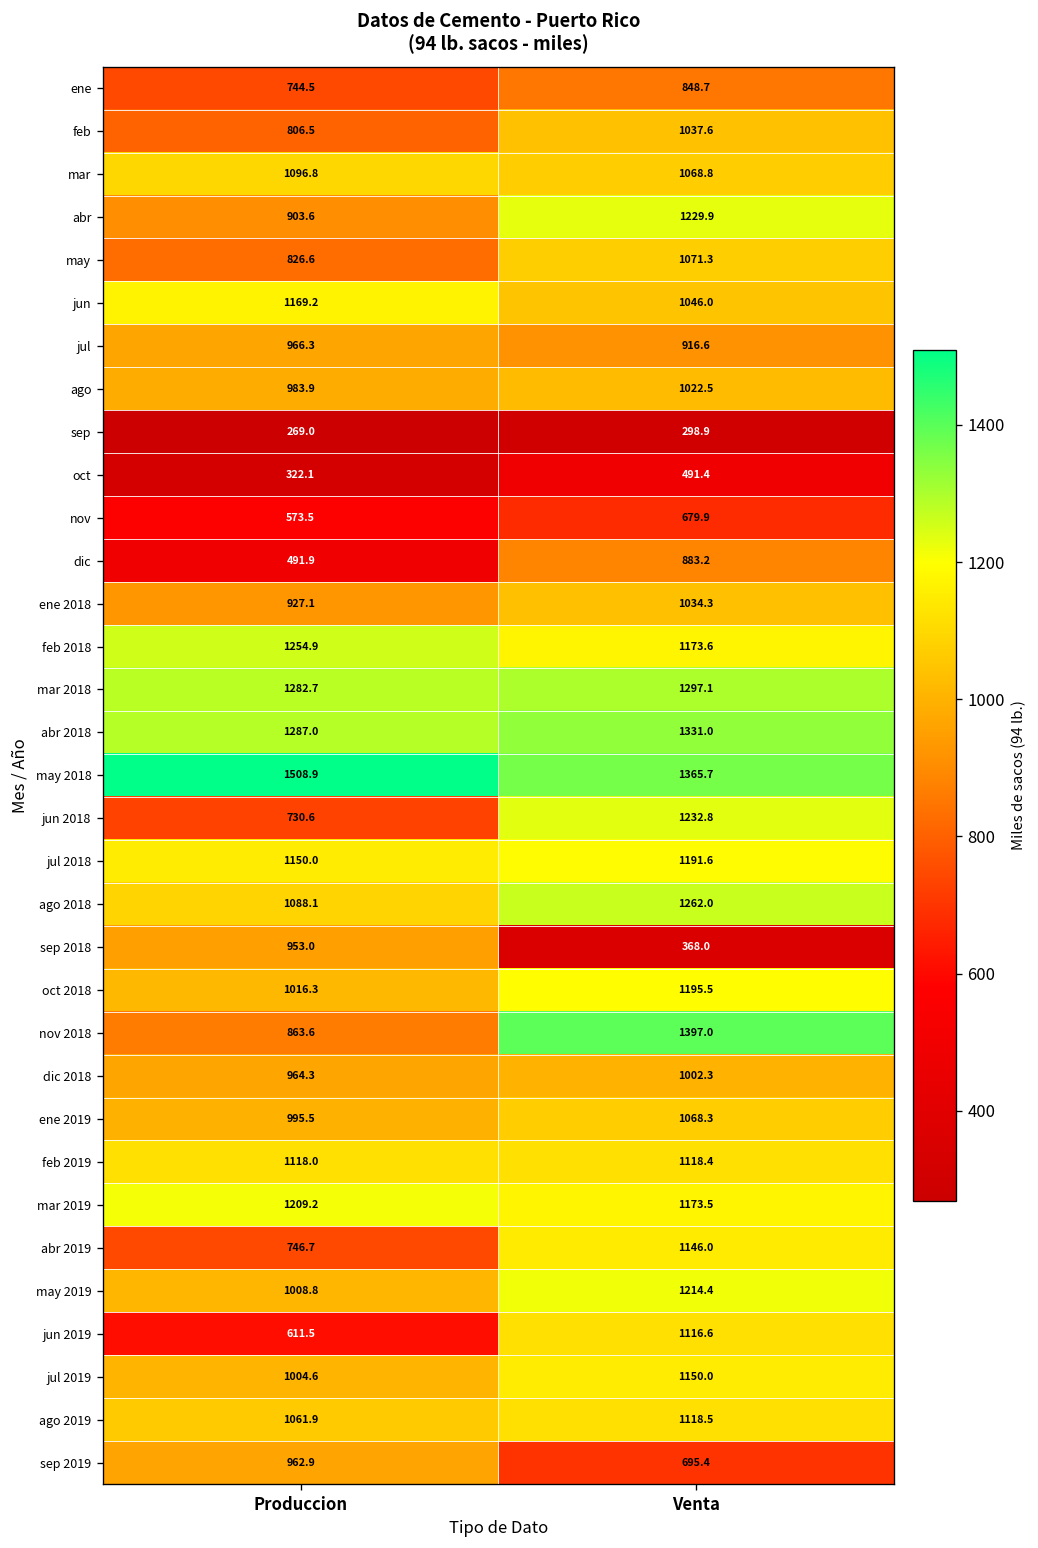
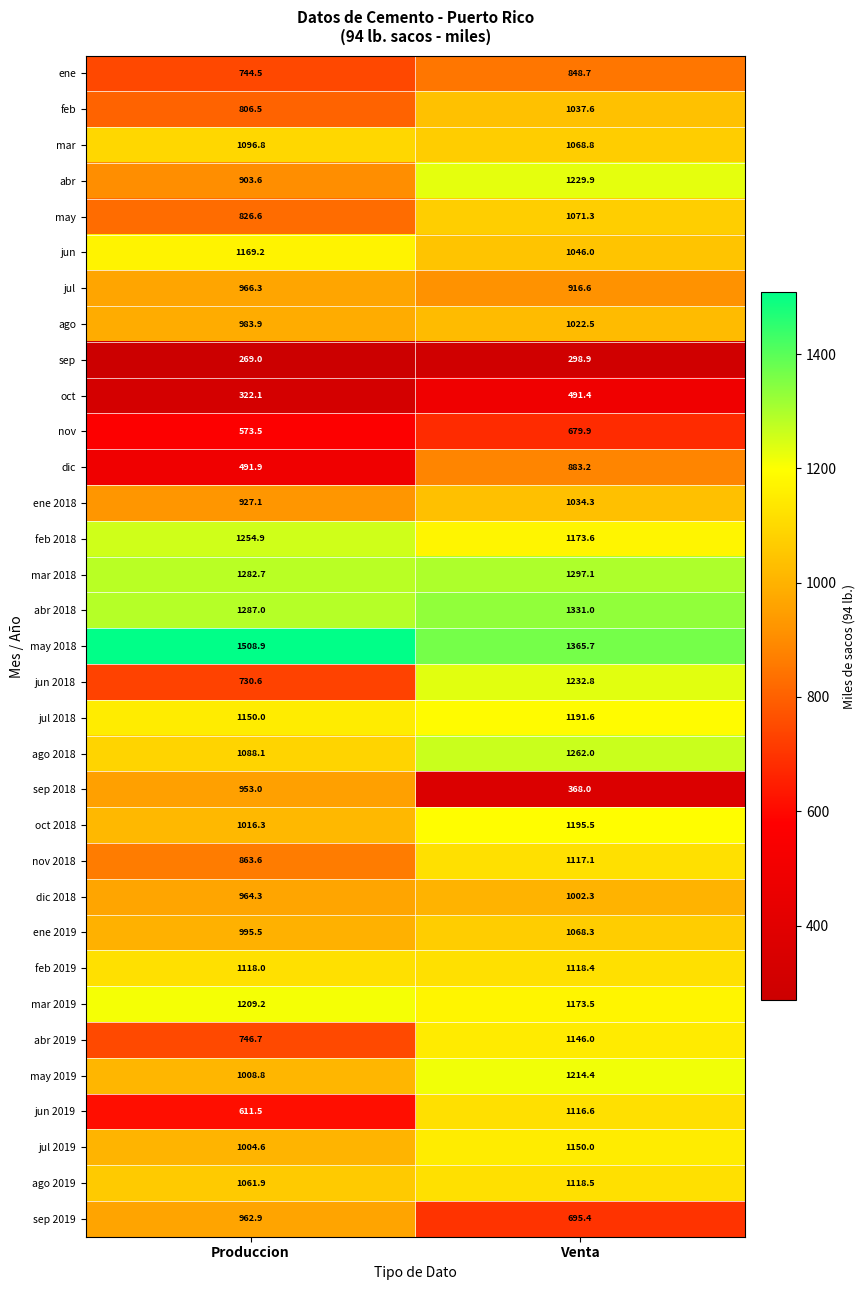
nov 2018, Venta: 1397.0 -> 1117.1
